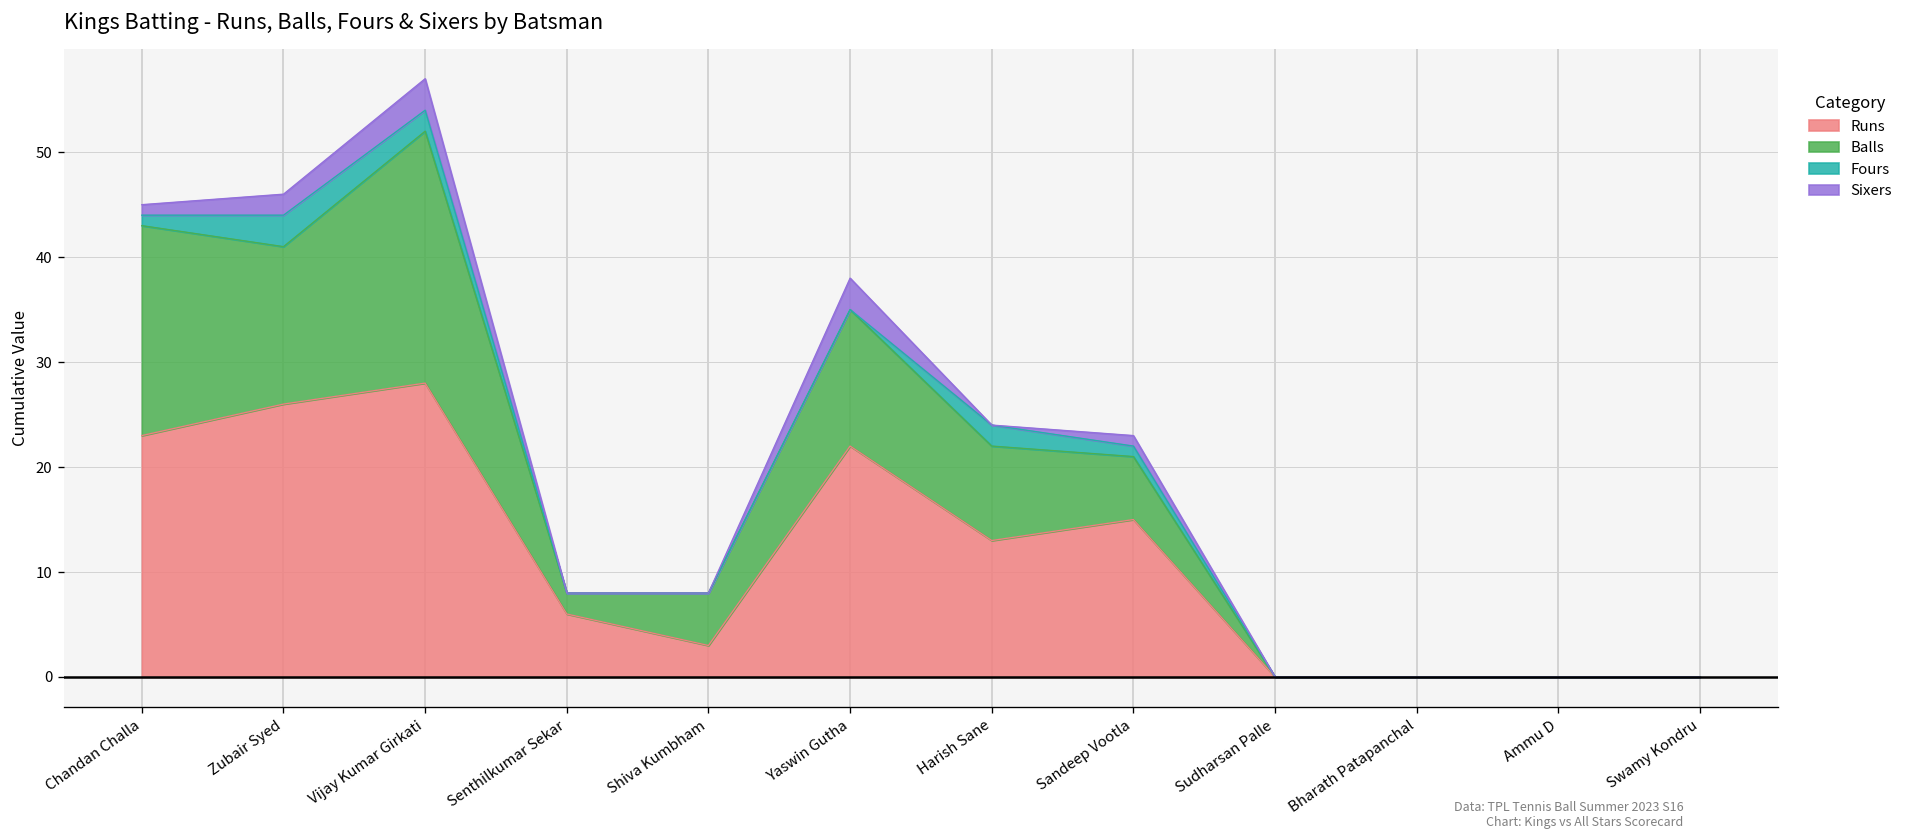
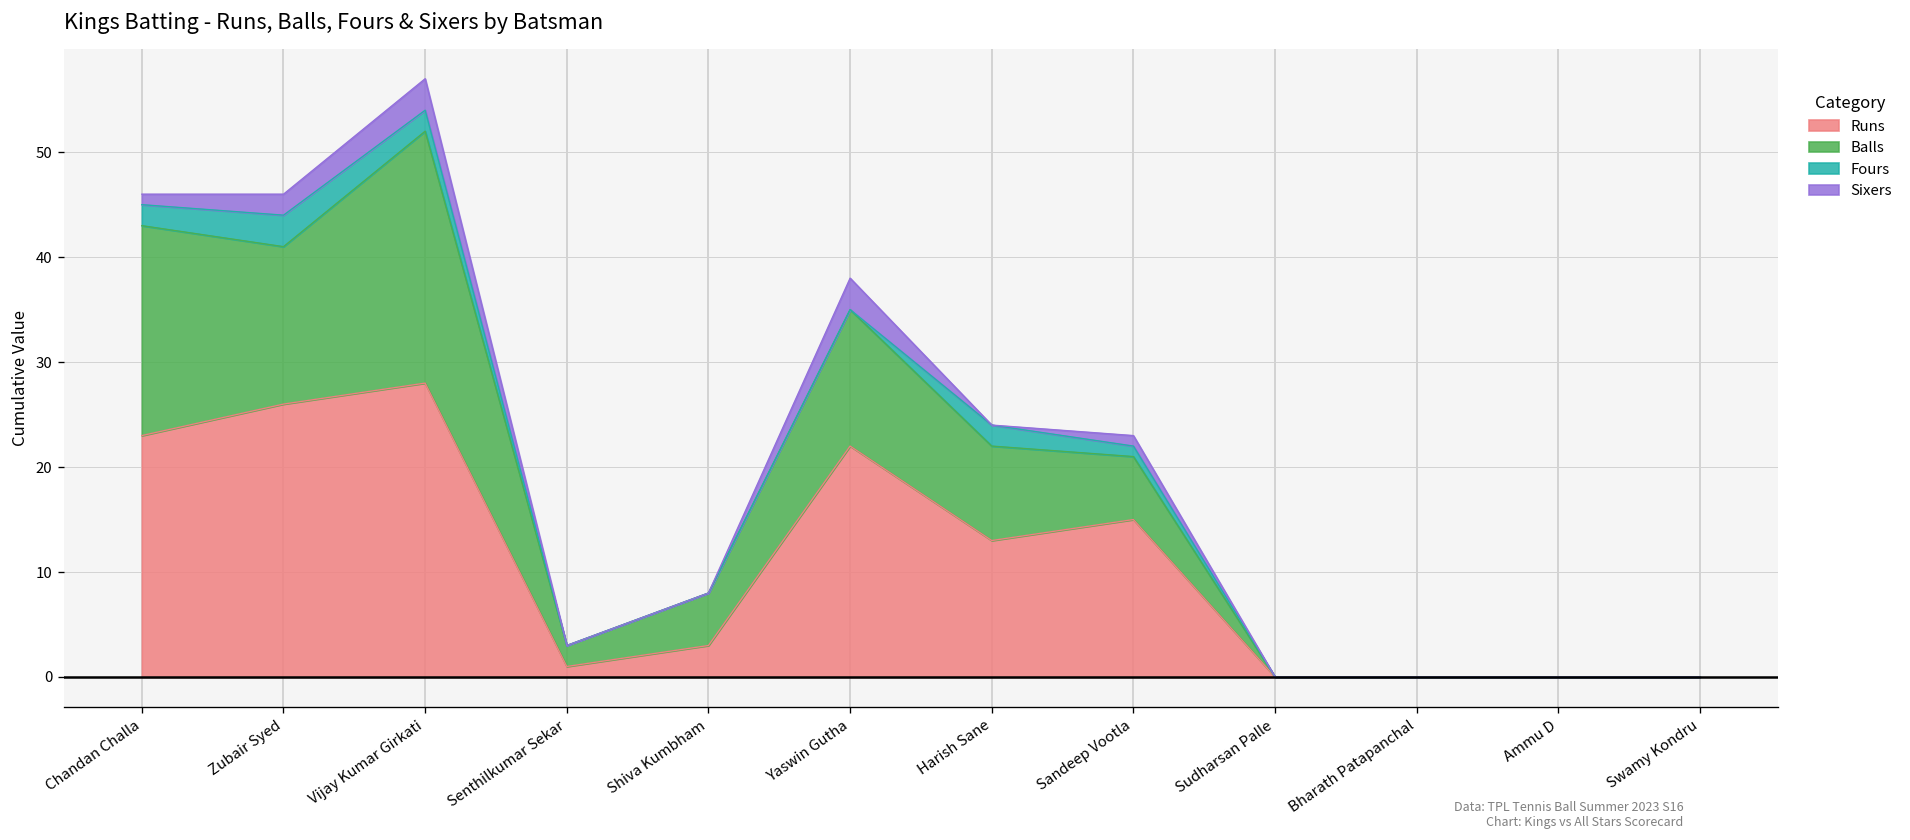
Fours, Chandan Challa: 1 -> 2
Runs, Senthilkumar Sekar: 6 -> 1
